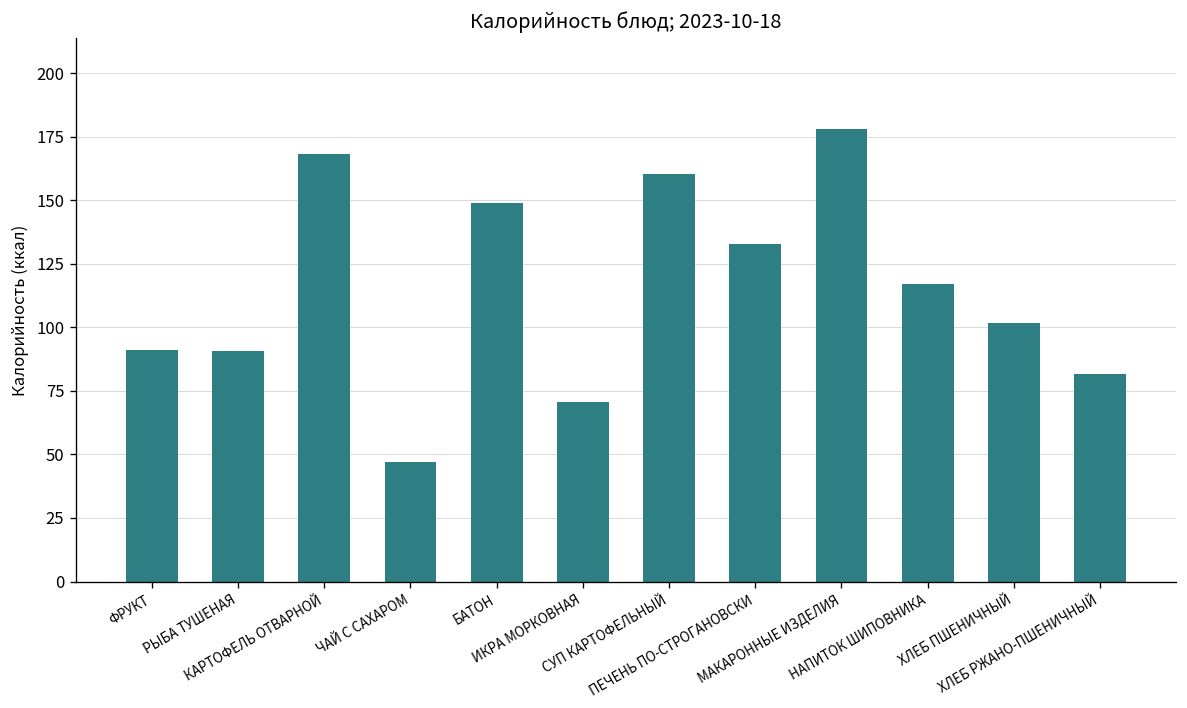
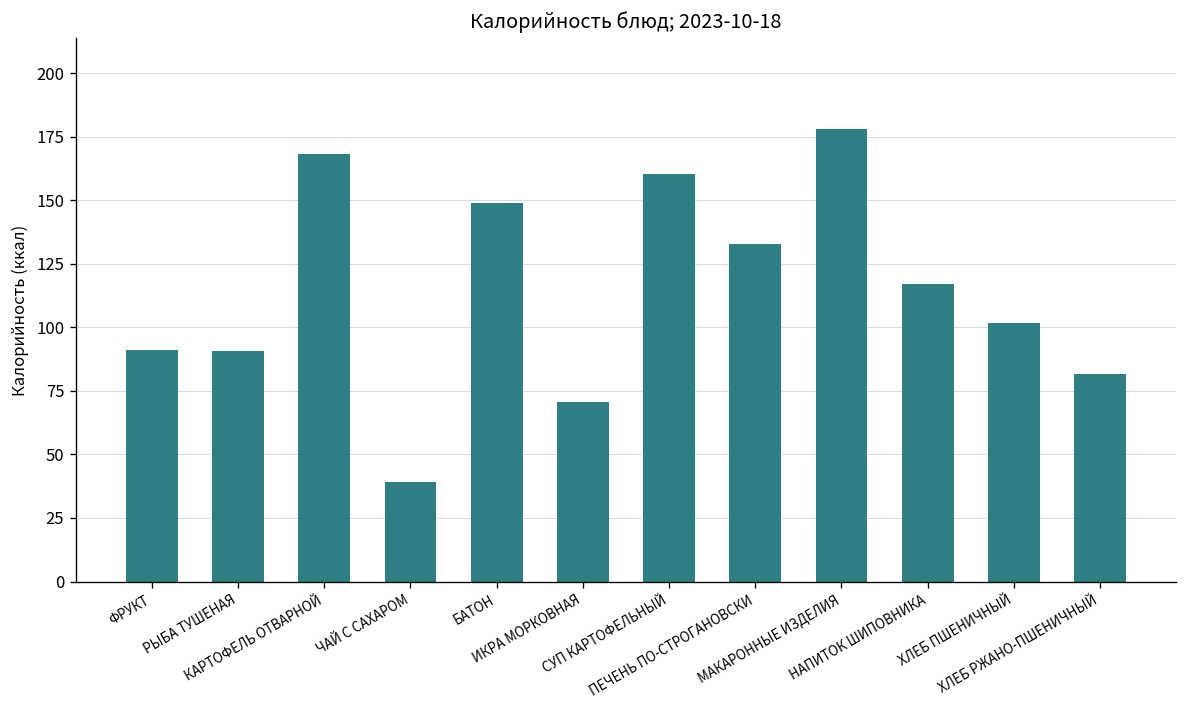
ЧАЙ С САХАРОМ: 47 -> 39
